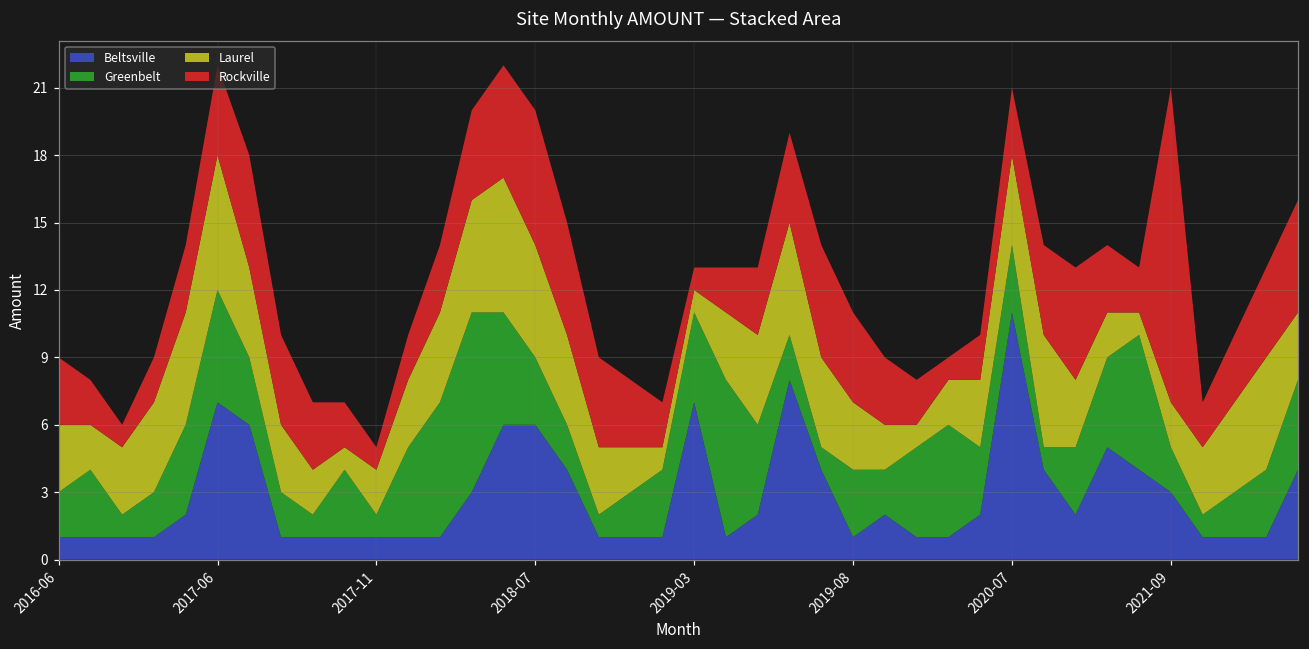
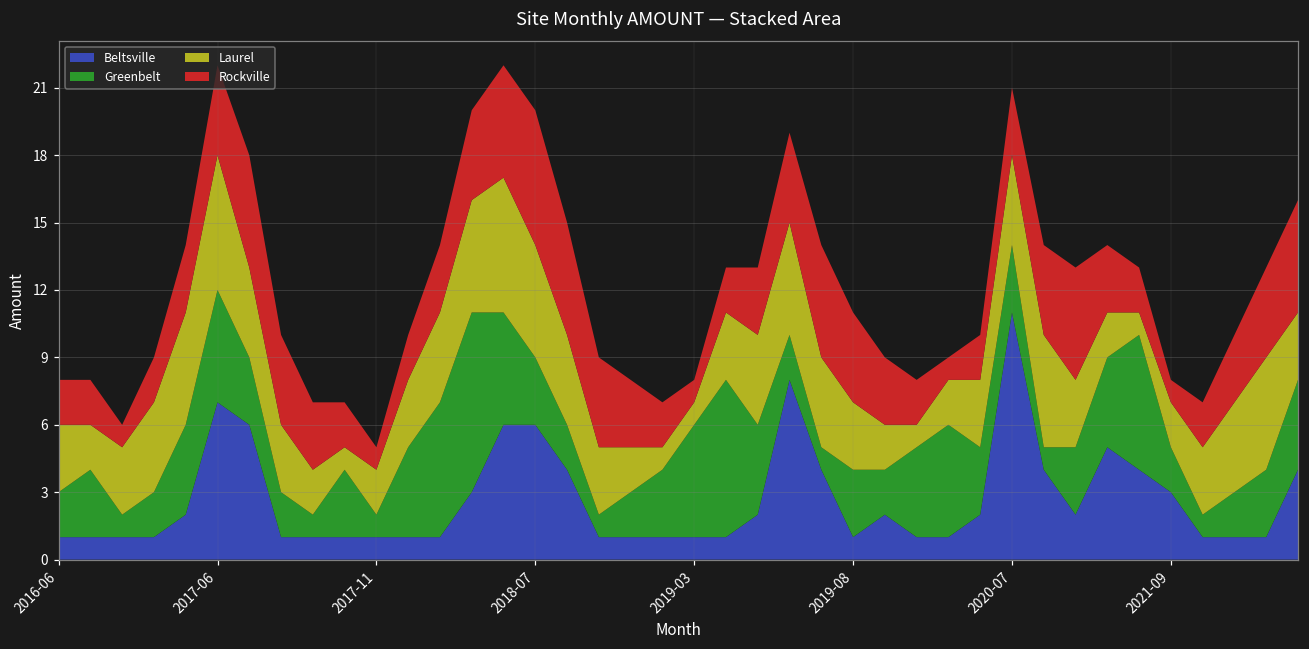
Rockville, 2016-06: 3 -> 2
Beltsville, 2019-03: 7 -> 1
Greenbelt, 2019-03: 4 -> 5
Rockville, 2021-09: 14 -> 1
